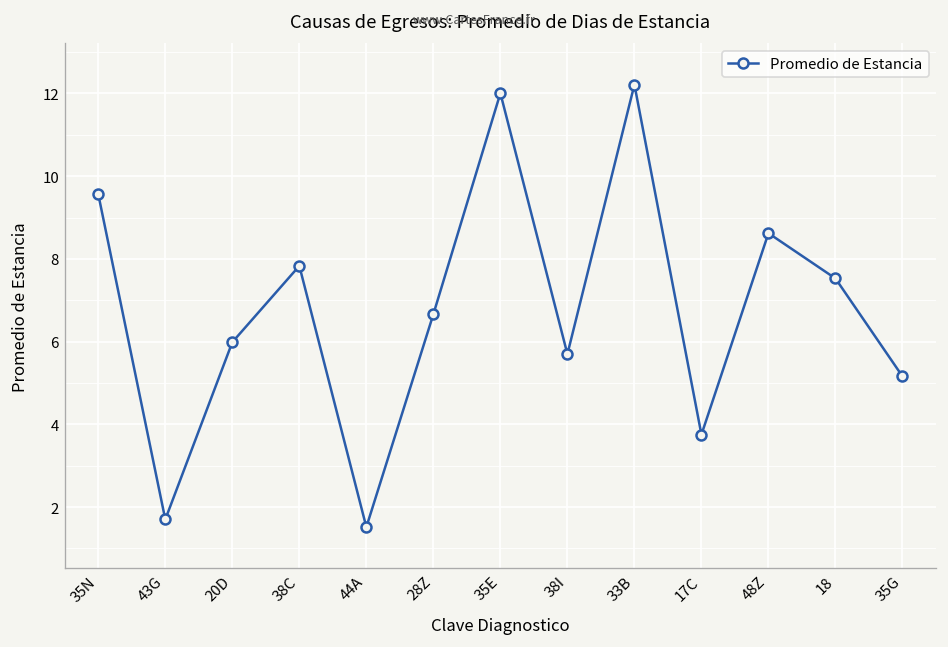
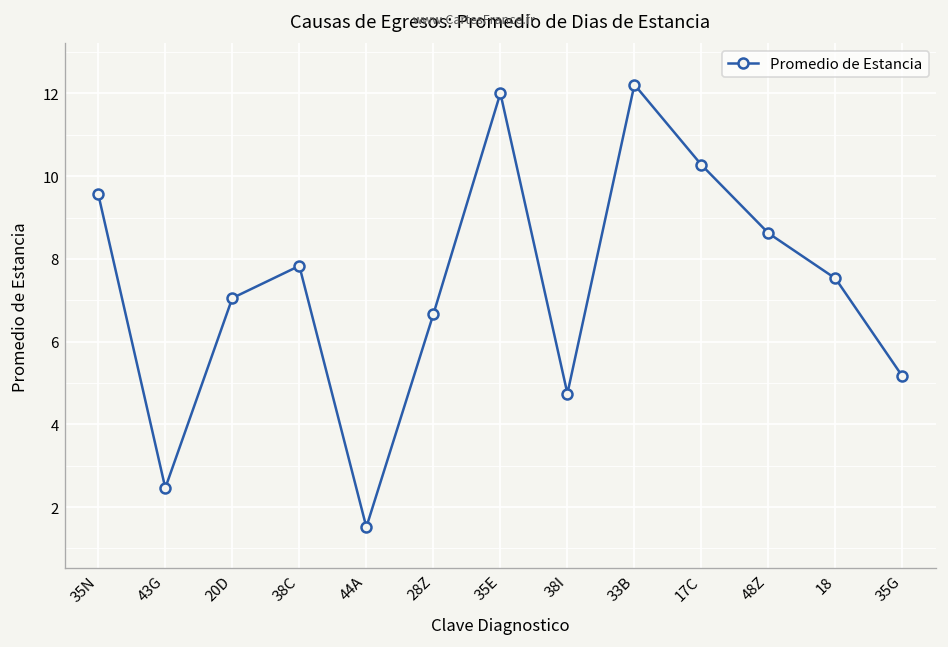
43G: 1.7 -> 2.5
20D: 6.0 -> 7.1
38I: 5.7 -> 4.7
17C: 3.8 -> 10.3
